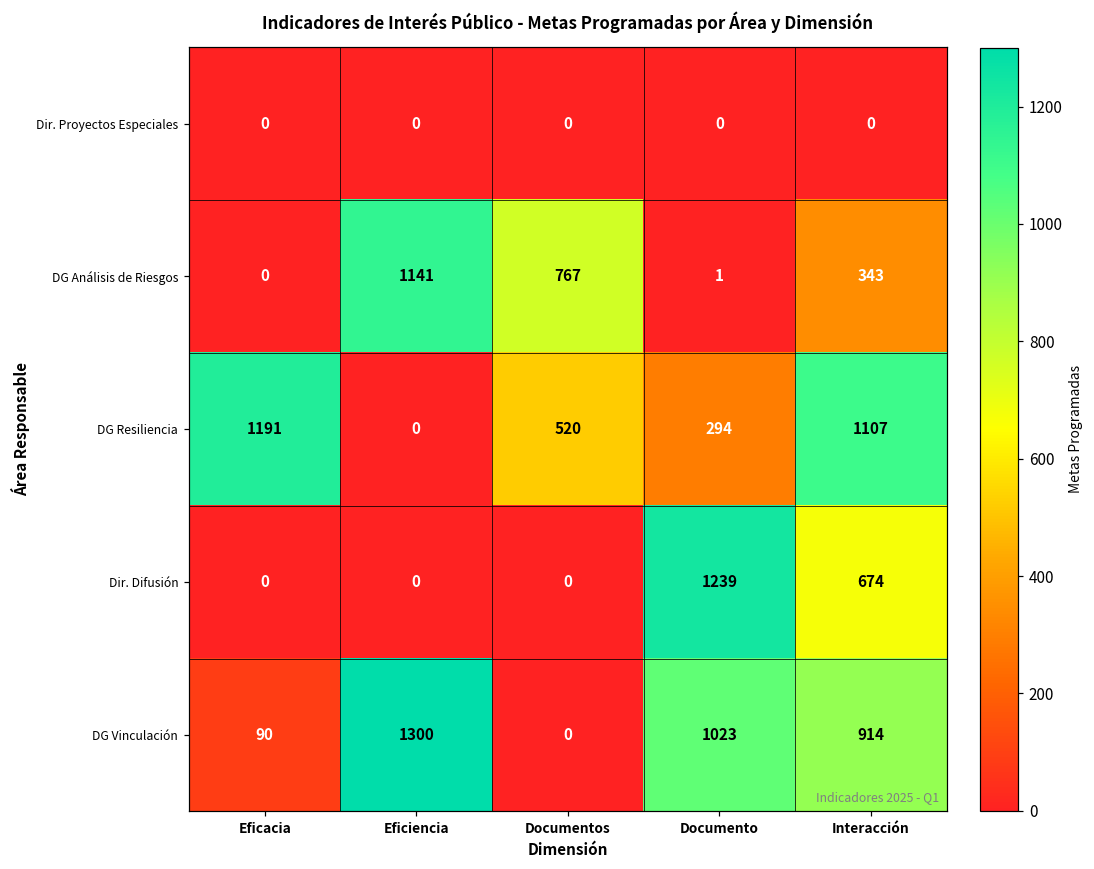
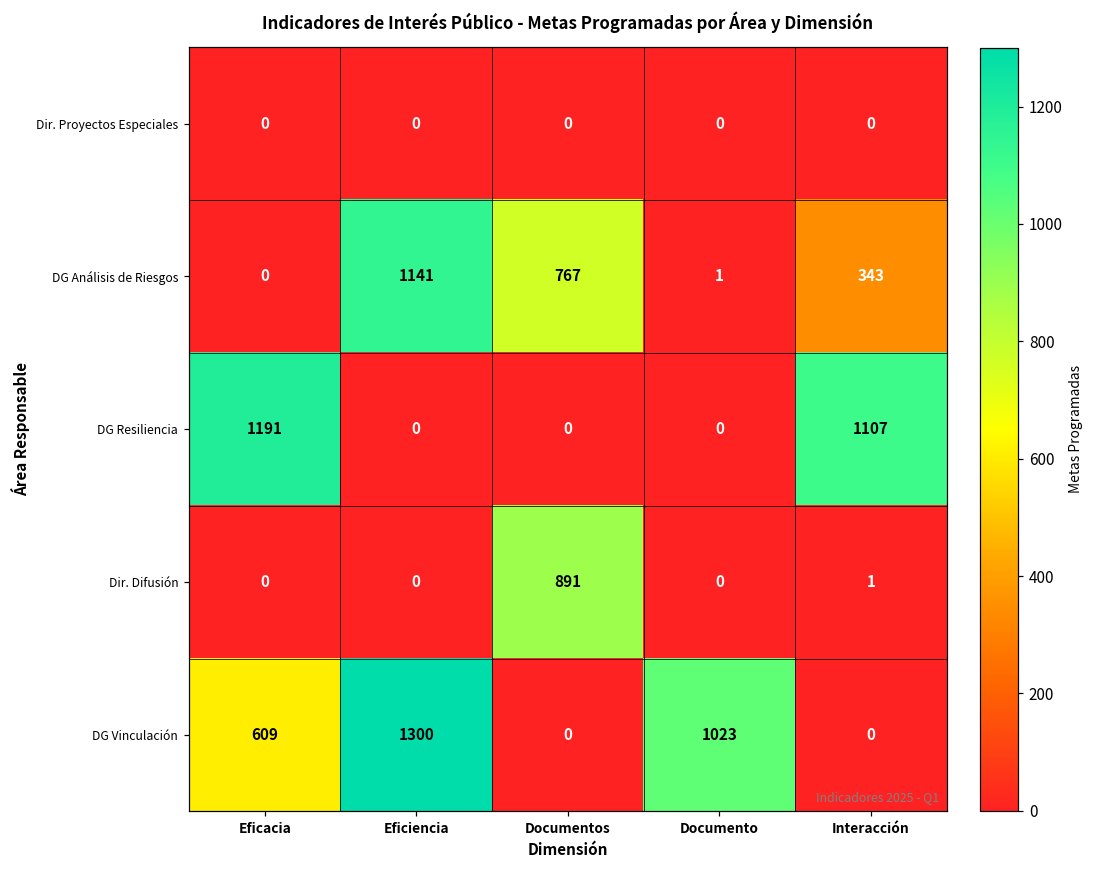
DG Resiliencia, Documentos: 520 -> 0
DG Resiliencia, Documento: 294 -> 0
Dir. Difusión, Documentos: 0 -> 891
Dir. Difusión, Documento: 1239 -> 0
Dir. Difusión, Interacción: 674 -> 1
DG Vinculación, Eficacia: 90 -> 609
DG Vinculación, Interacción: 914 -> 0
